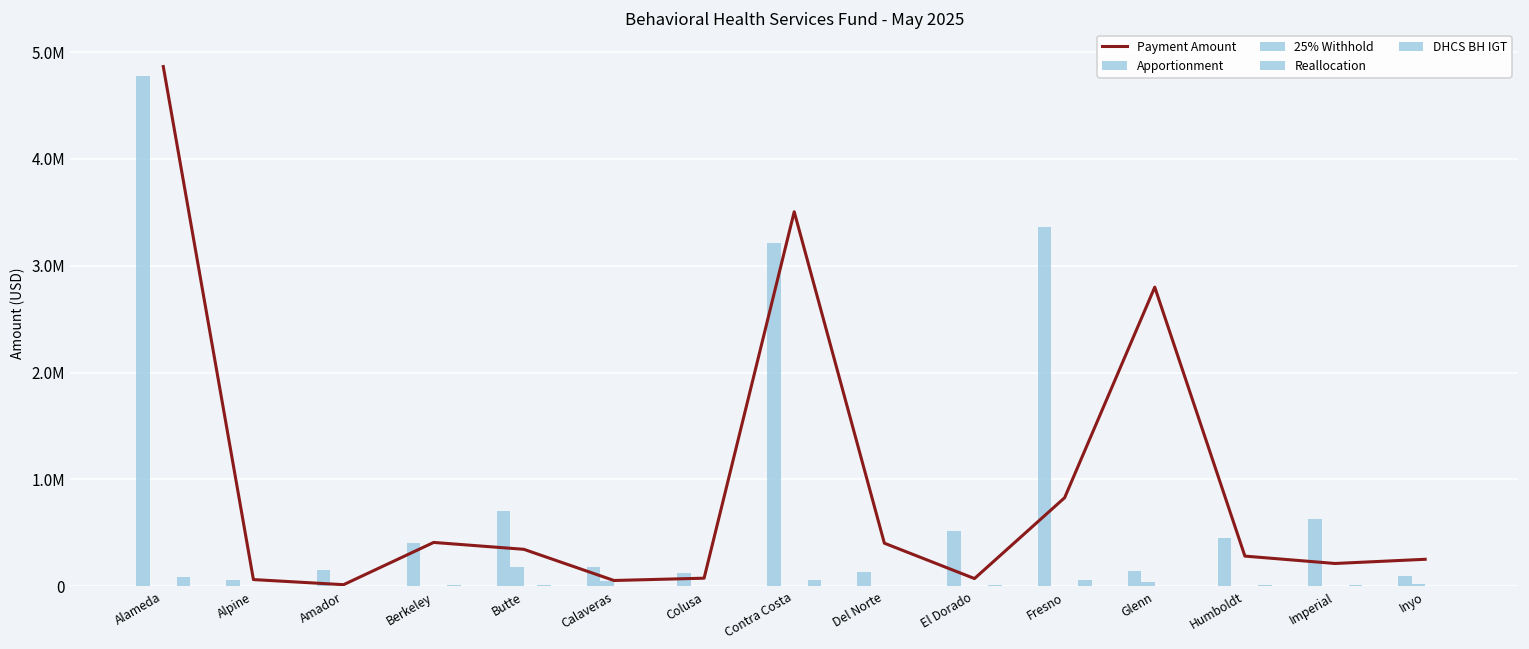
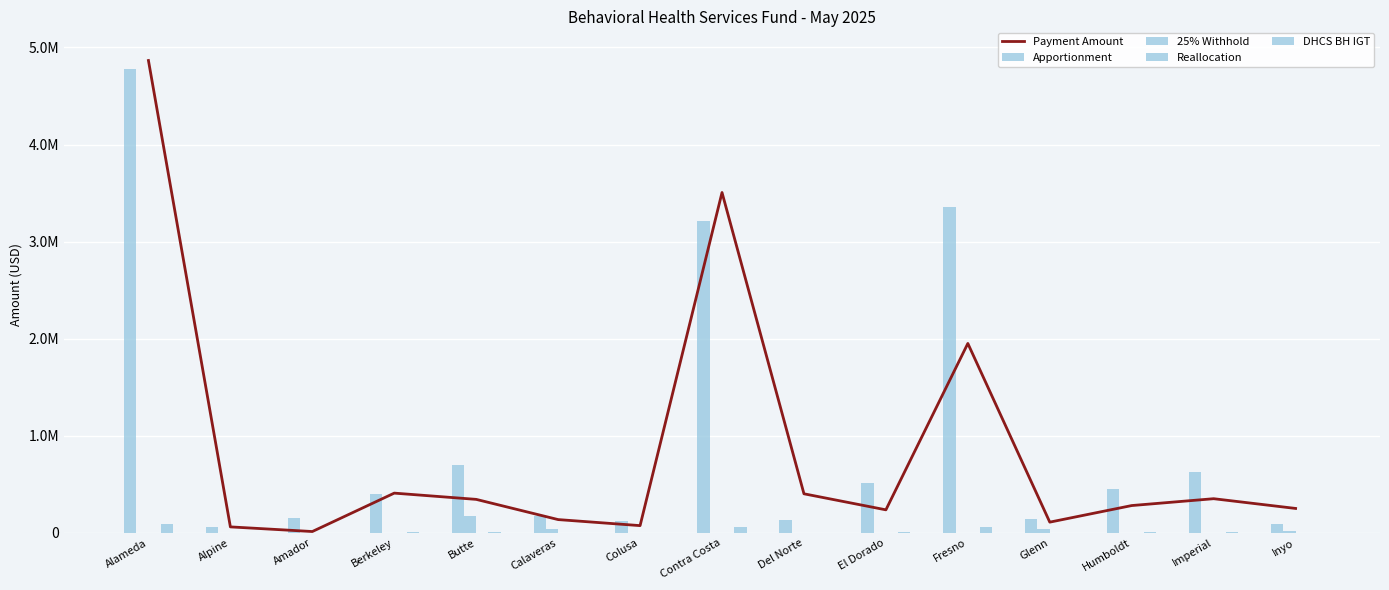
Payment Amount, Calaveras: 50000 -> 140000
Payment Amount, El Dorado: 100000 -> 200000
Payment Amount, Fresno: 800000 -> 2000000
Payment Amount, Glenn: 2800000 -> 100000
Payment Amount, Imperial: 200000 -> 400000
